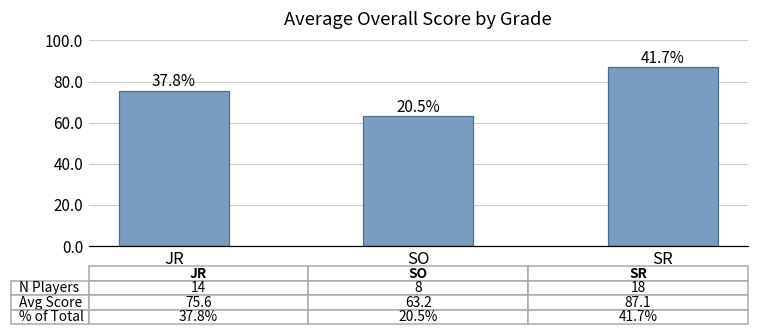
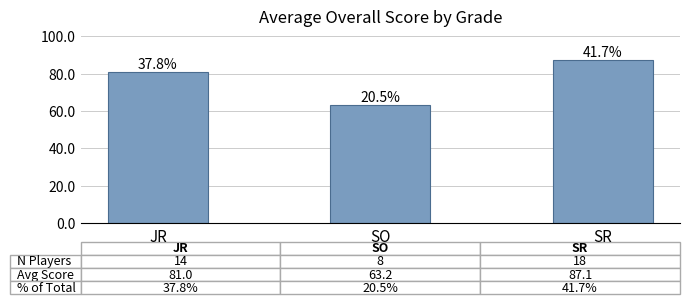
JR: 75.6 -> 81.0
